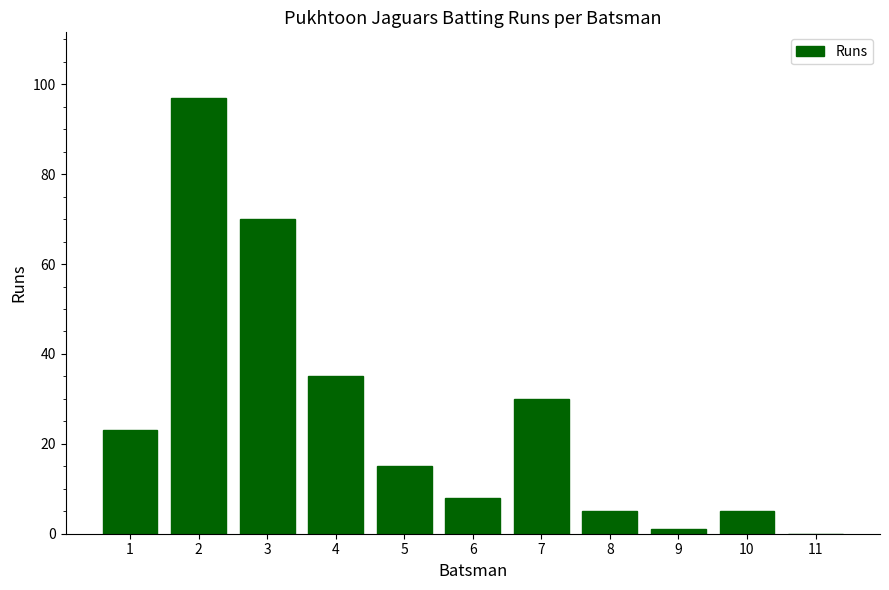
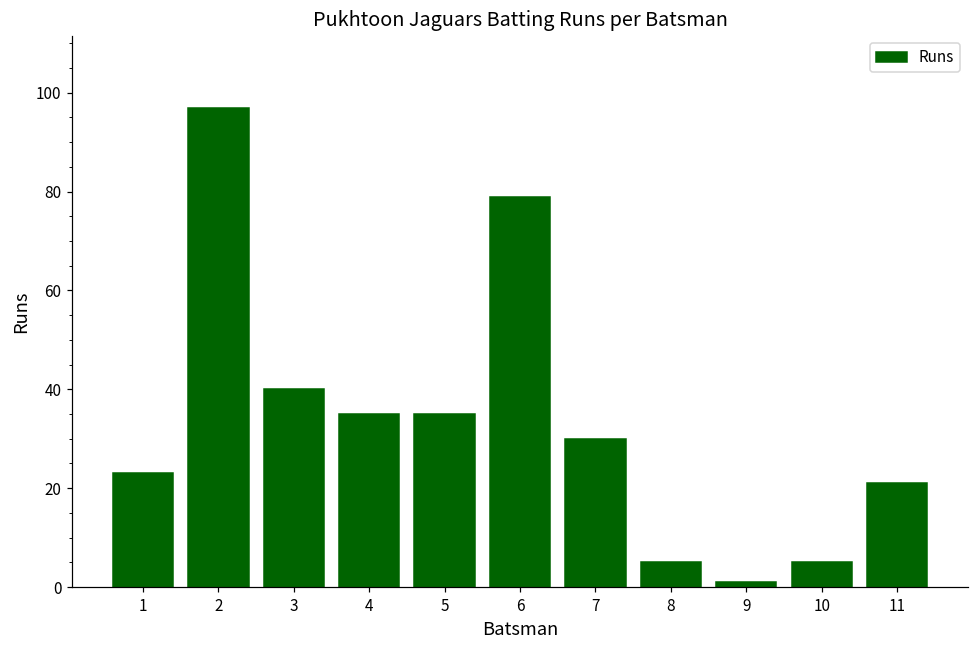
3: 70 -> 40
5: 15 -> 35
6: 8 -> 79
11: 0 -> 21
